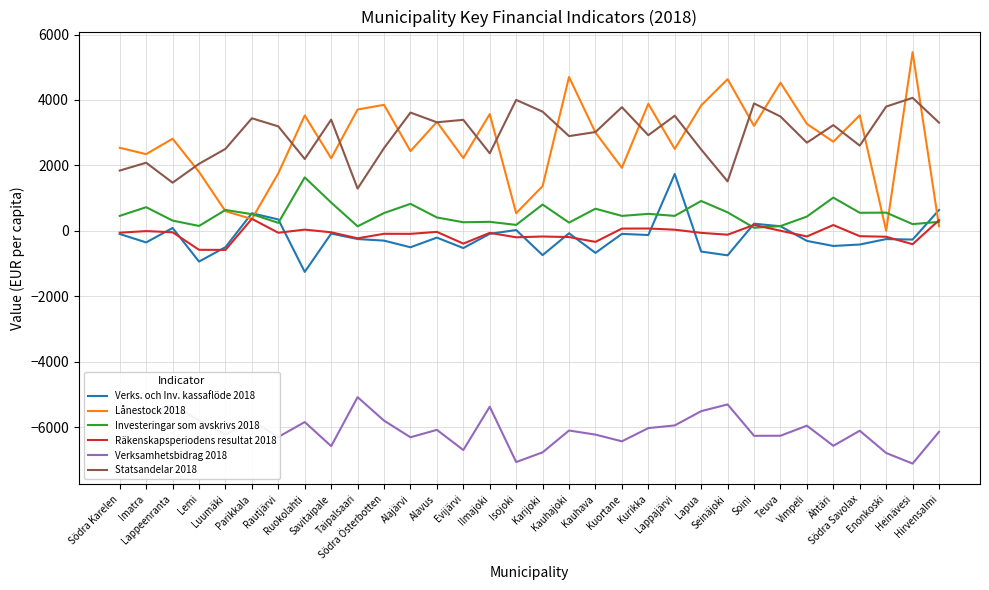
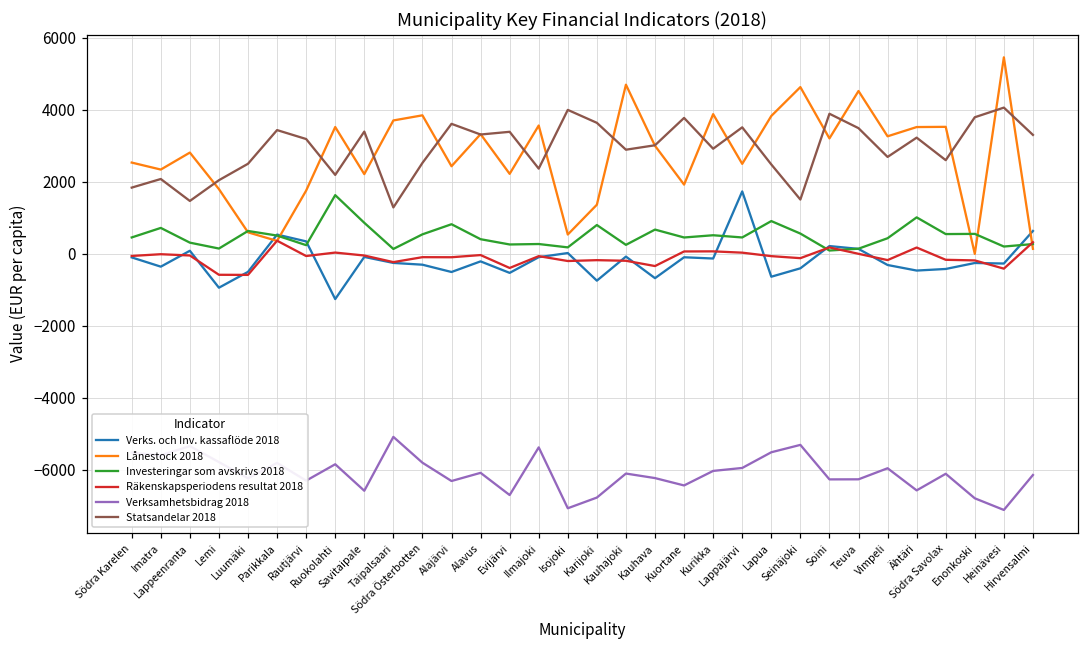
Verks. och Inv. kassaflöde 2018, Seinäjoki: -800 -> -400
Lånestock 2018, Ähtäri: 2700 -> 3500
